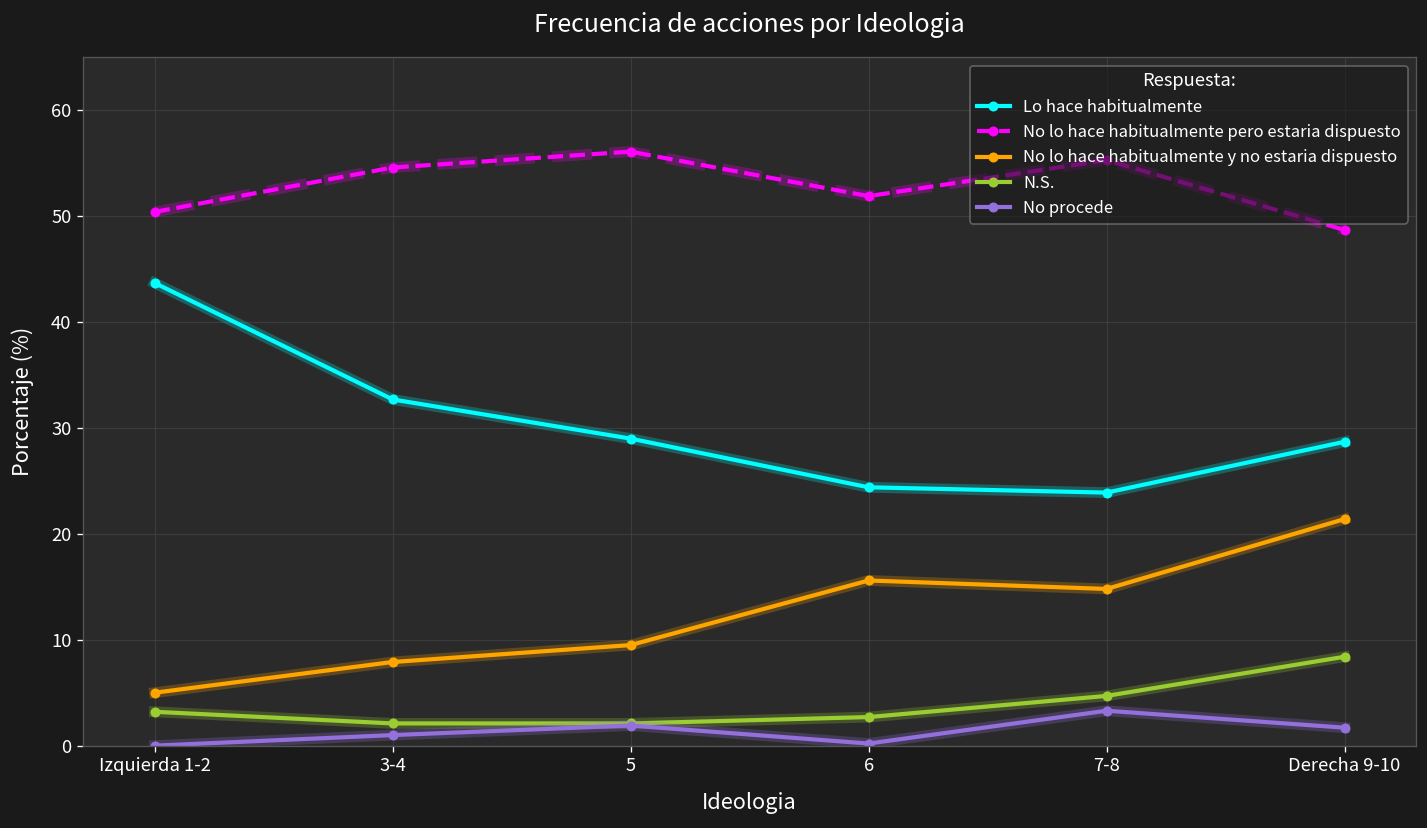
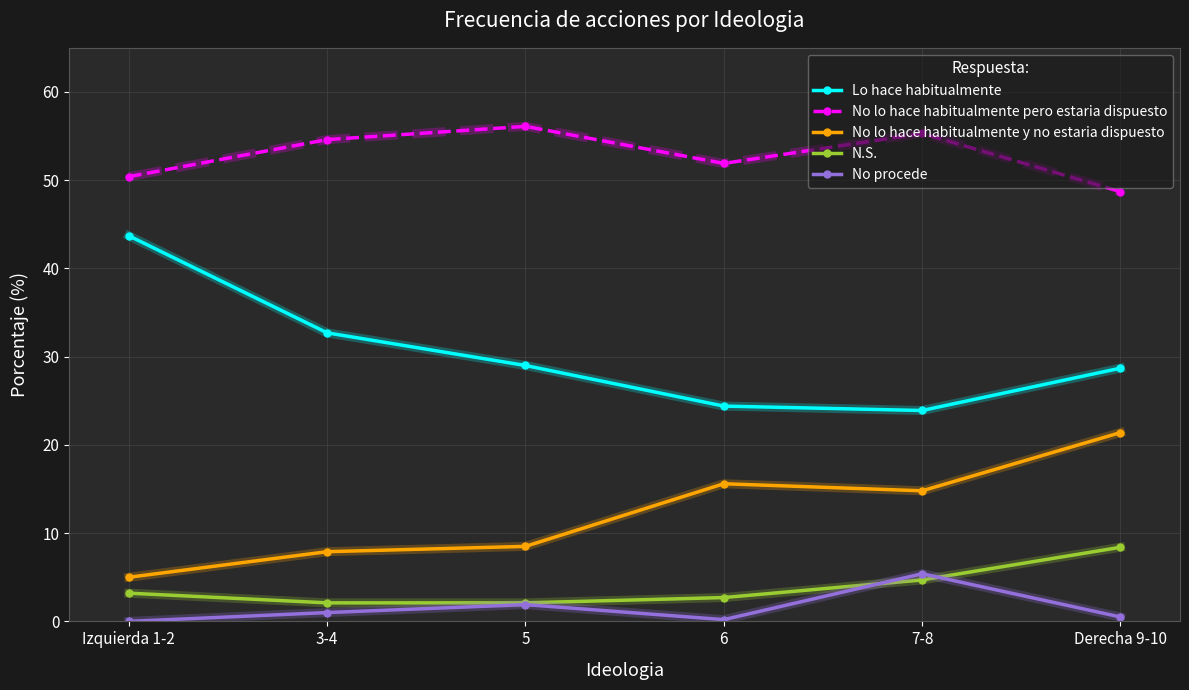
No lo hace habitualmente y no estaria dispuesto, 5: 10 -> 9
No procede, 7-8: 3 -> 5
No procede, Derecha 9-10: 2 -> 1
